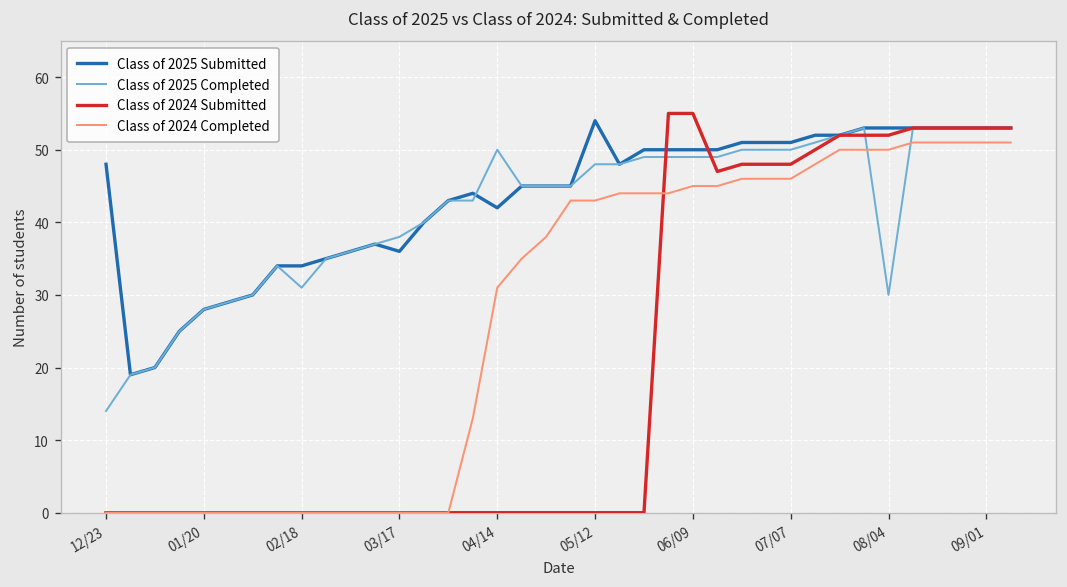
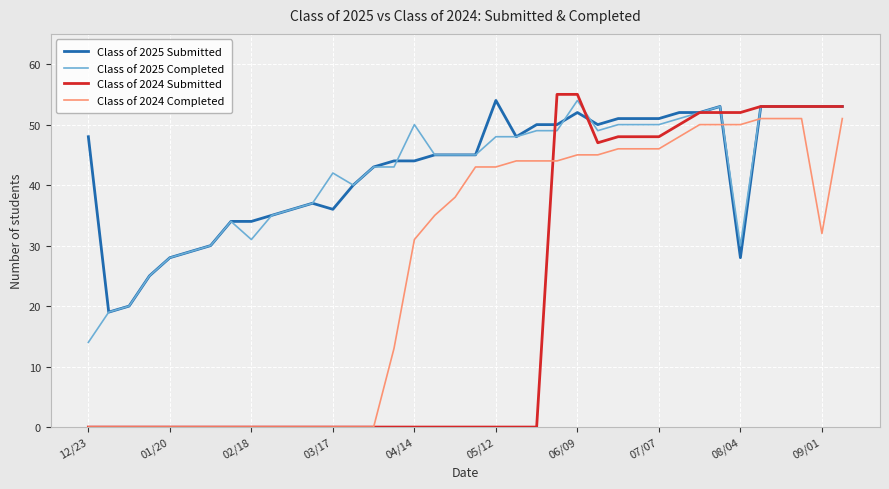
Class of 2025 Completed, 03/17: 38 -> 42
Class of 2025 Submitted, 04/14: 42 -> 44
Class of 2025 Submitted, 06/09: 50 -> 52
Class of 2025 Completed, 06/09: 49 -> 54
Class of 2025 Submitted, 08/04: 53 -> 28
Class of 2024 Completed, 09/01: 51 -> 32
